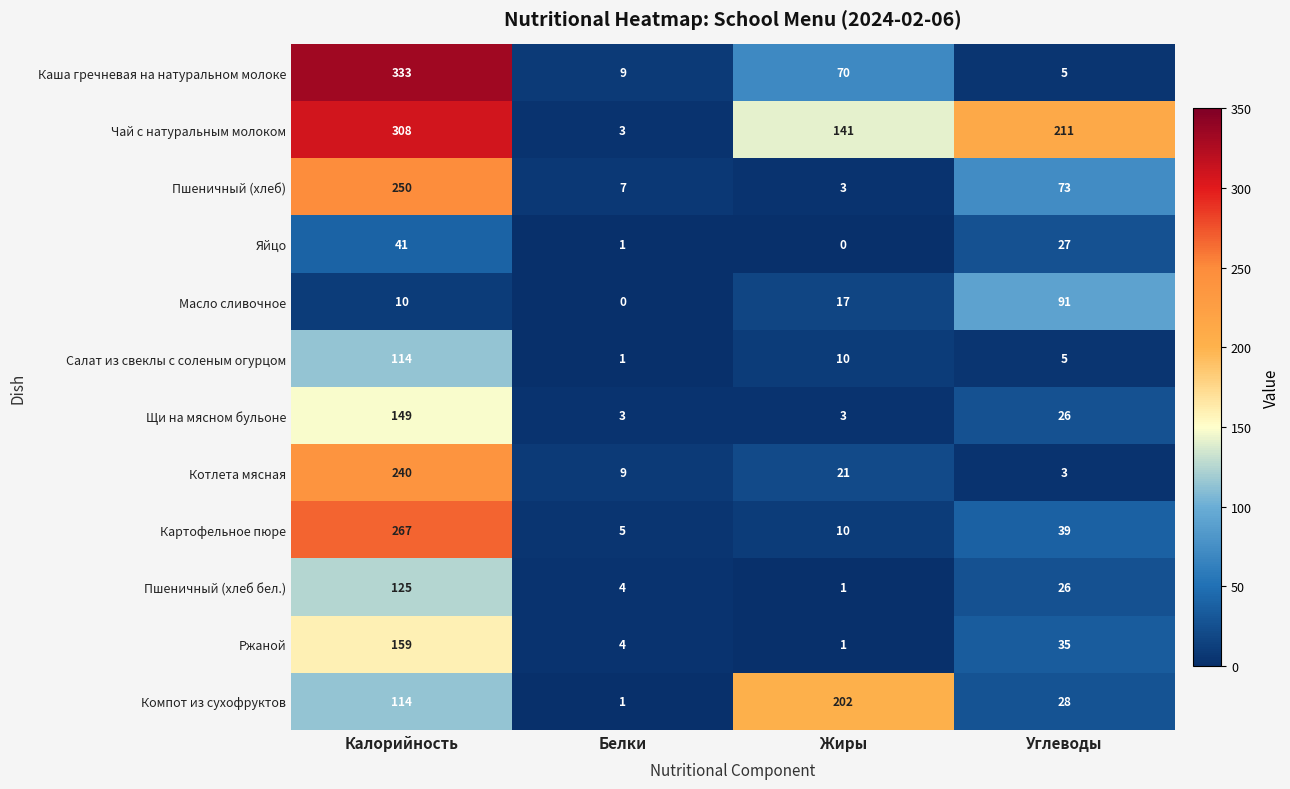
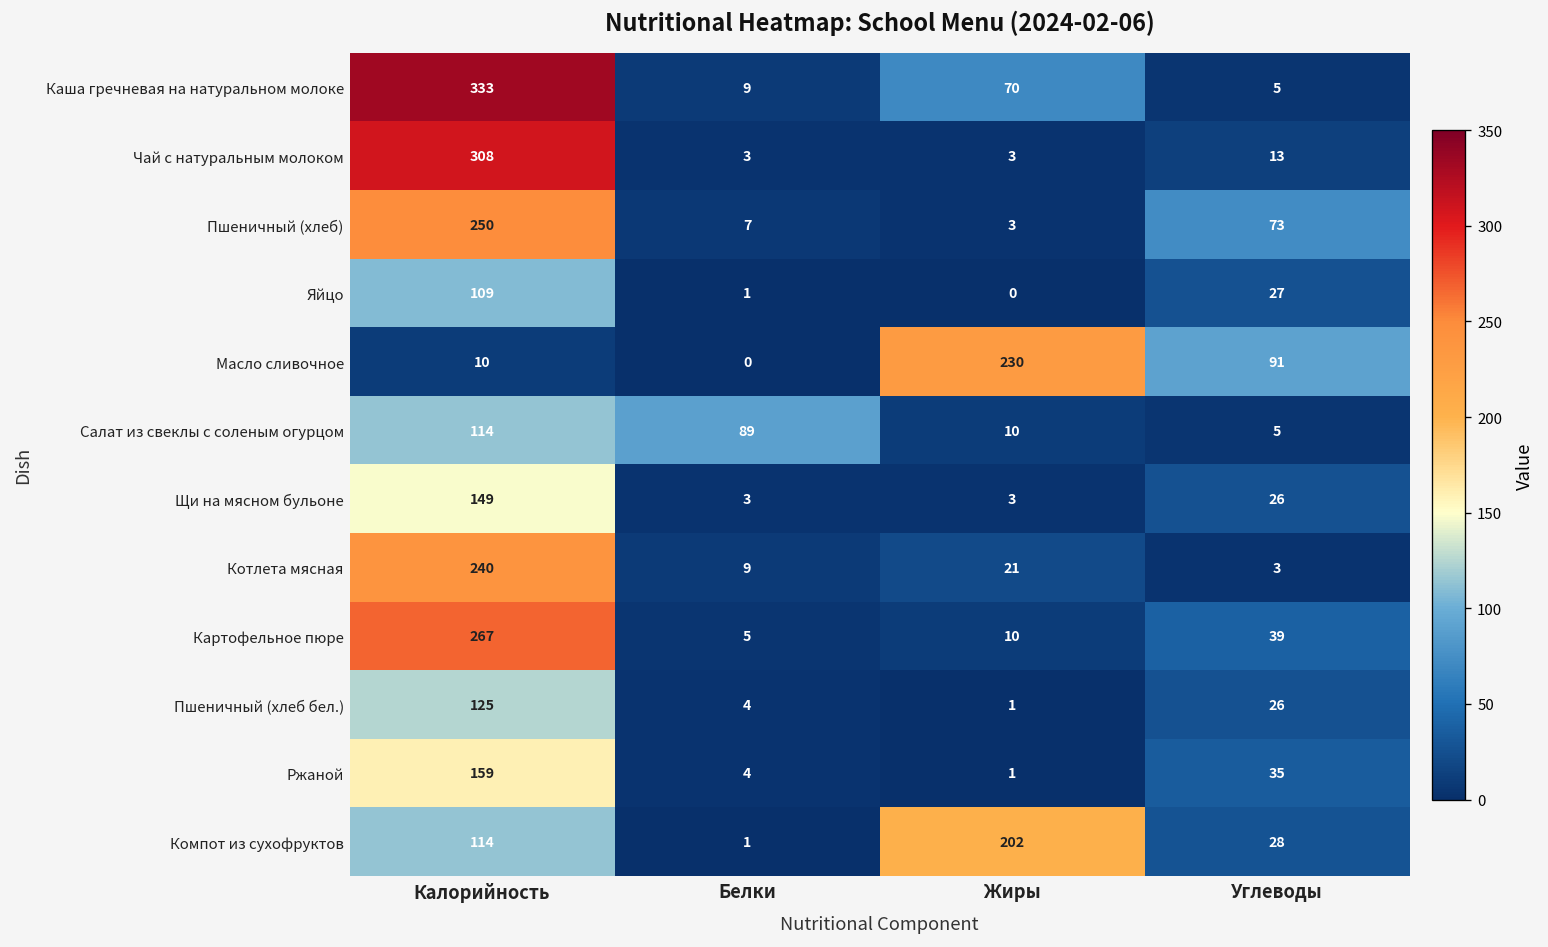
Чай с натуральным молоком, Жиры: 141 -> 3
Чай с натуральным молоком, Углеводы: 211 -> 13
Яйцо, Калорийность: 41 -> 109
Масло сливочное, Жиры: 17 -> 230
Салат из свеклы с соленым огурцом, Белки: 1 -> 89
